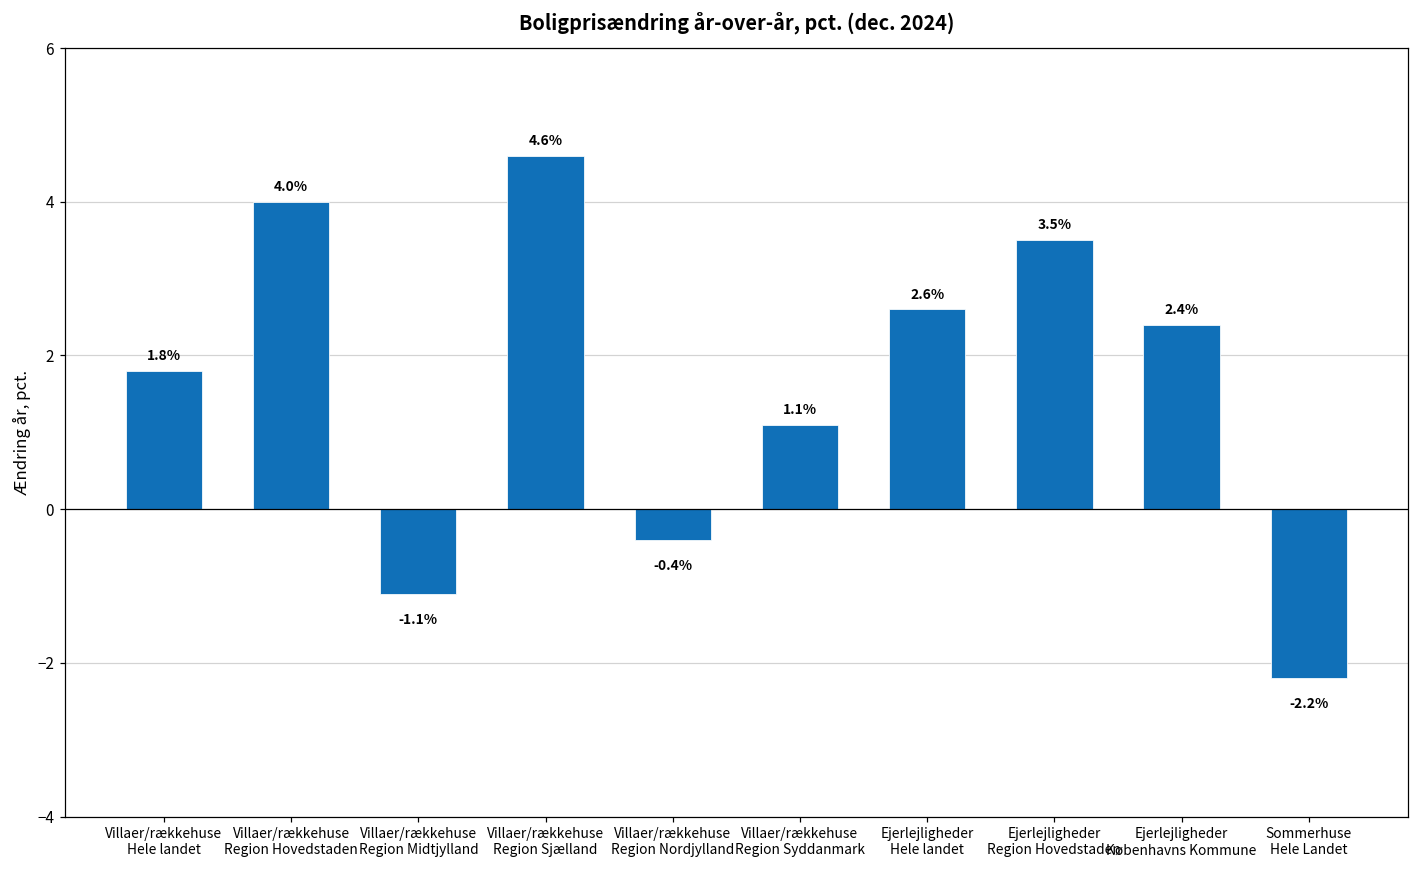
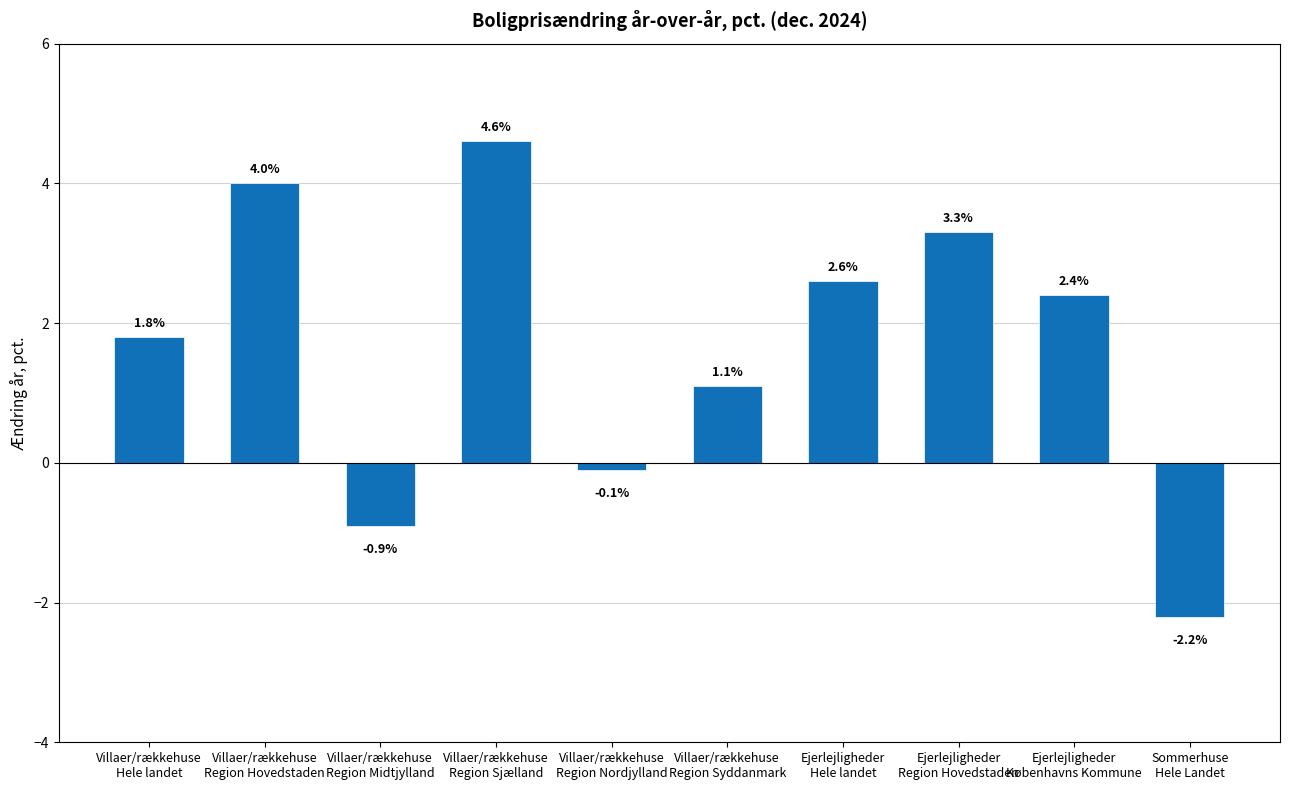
Villaer/rækkehuse Region Midtjylland: -1.1% -> -0.9%
Villaer/rækkehuse Region Nordjylland: -0.4% -> -0.1%
Ejerlejligheder Region Hovedstaden: 3.5% -> 3.3%
